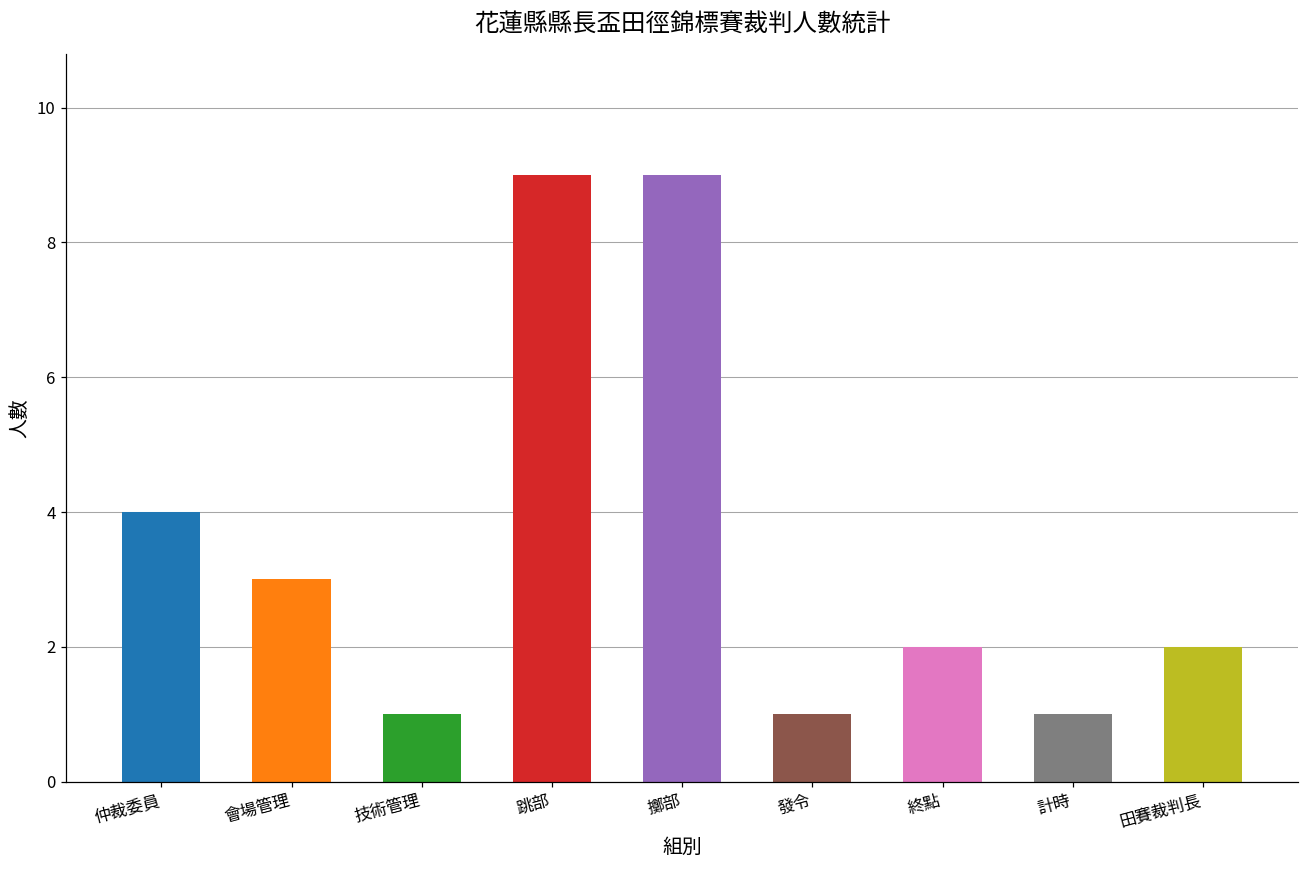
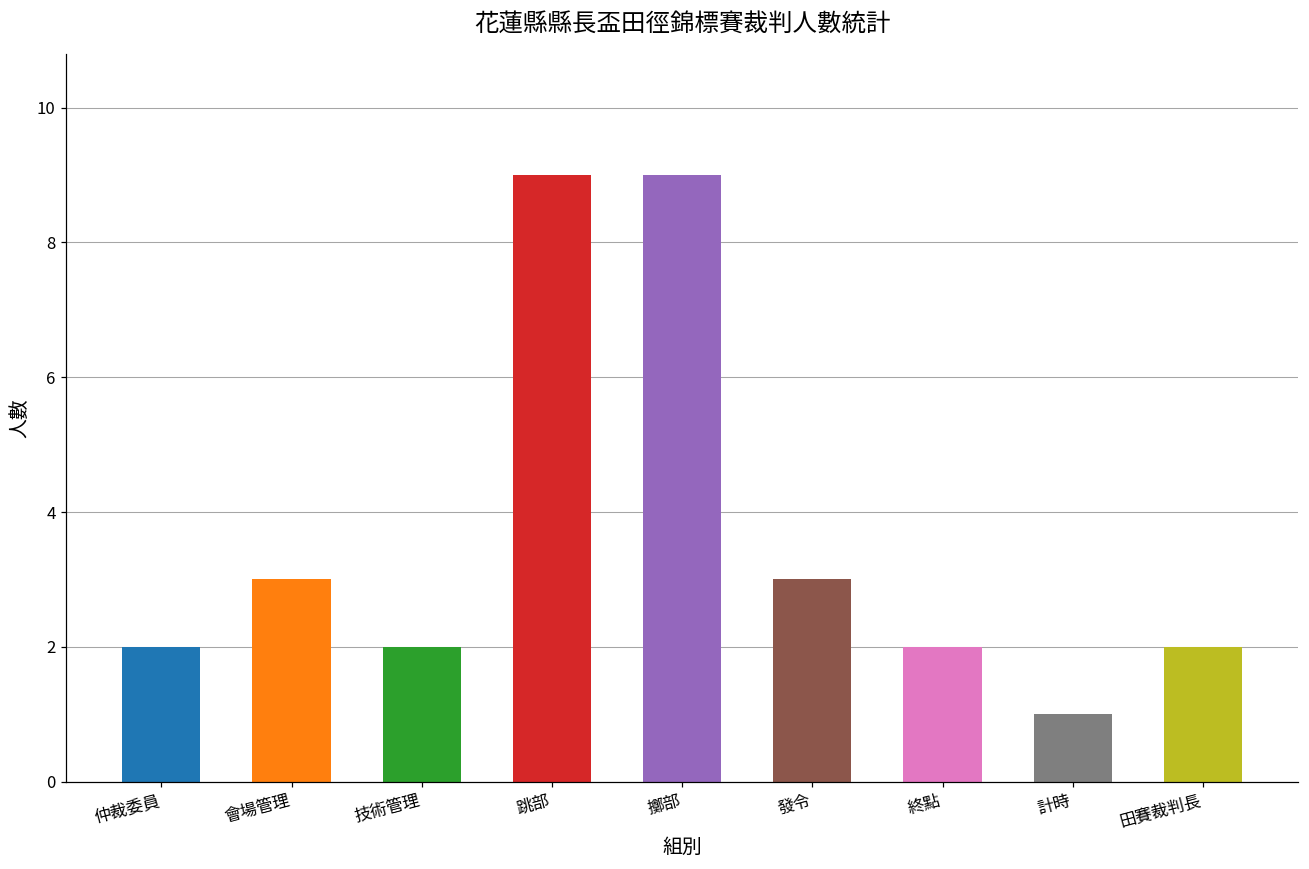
仲裁委員: 4 -> 2
技術管理: 1 -> 2
發令: 1 -> 3
